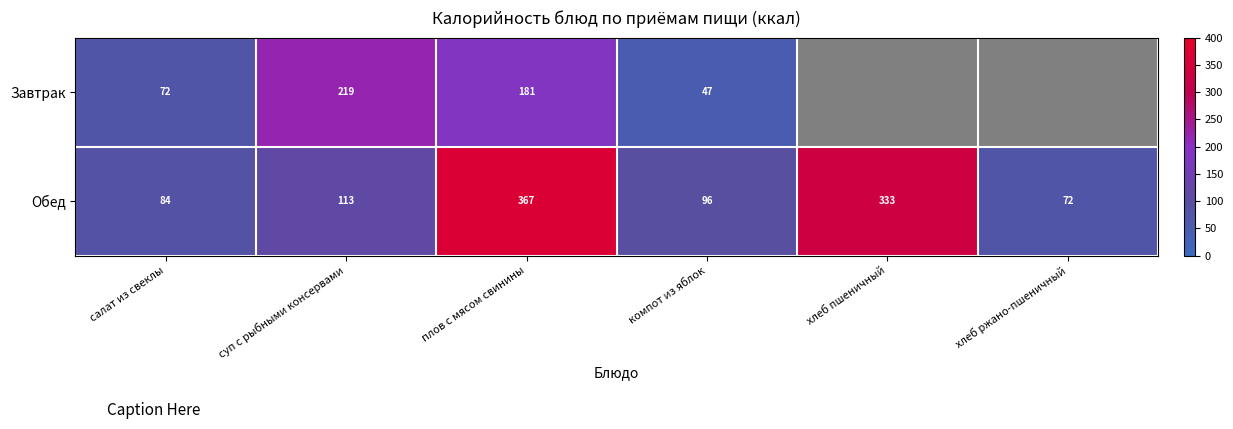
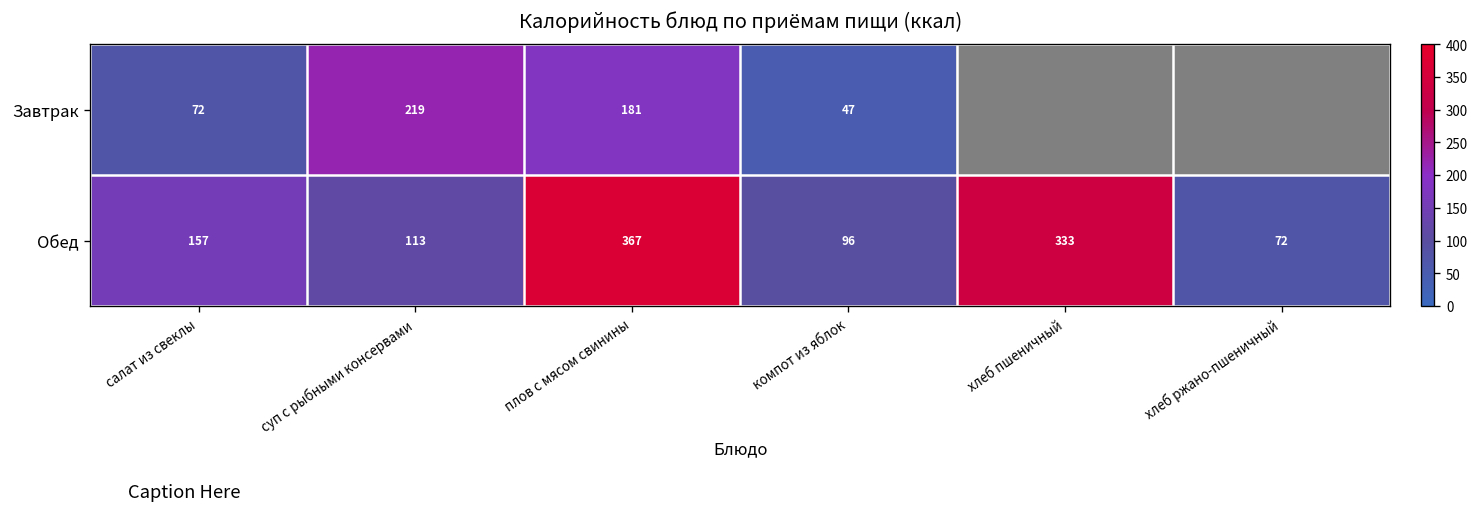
Обед, салат из свеклы: 84 -> 157
